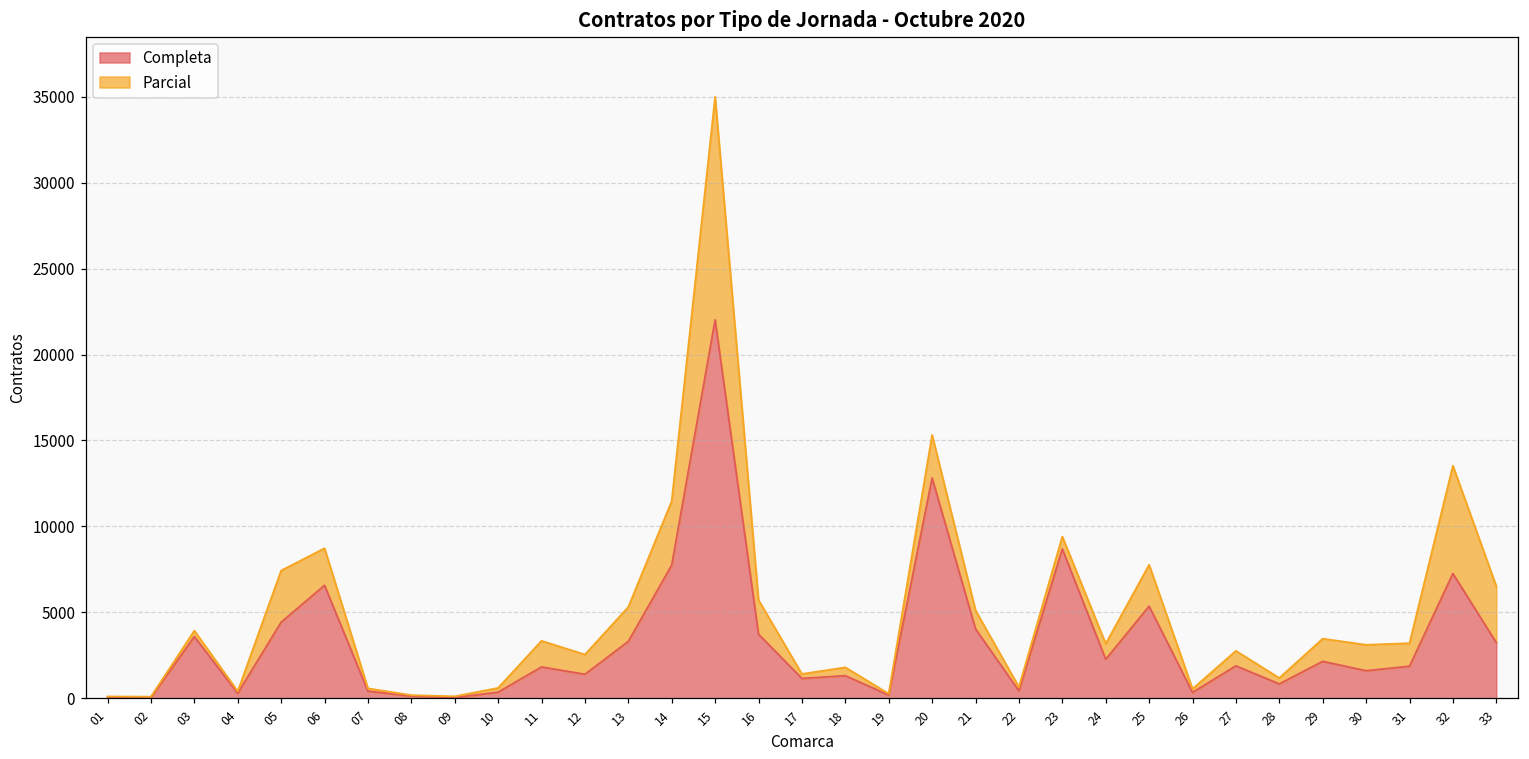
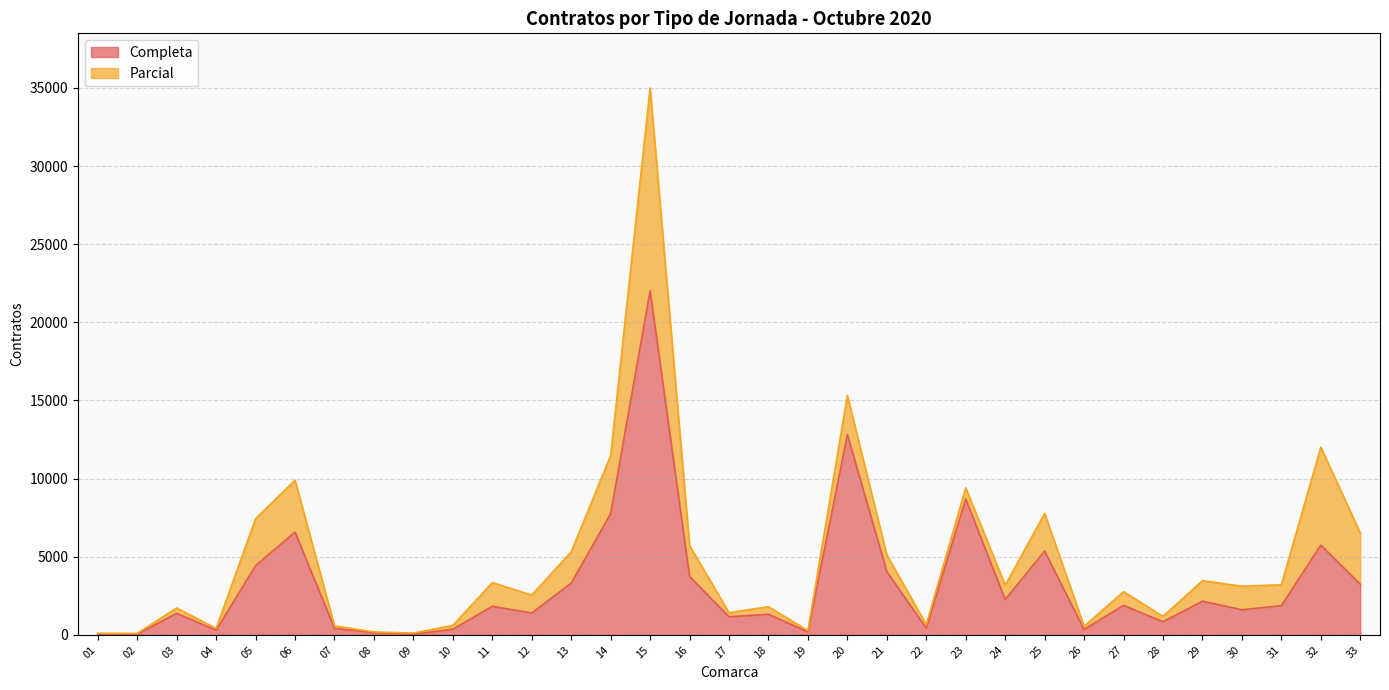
Completa, 03: 3600 -> 1400
Parcial, 06: 2200 -> 3300
Completa, 32: 7300 -> 5700
